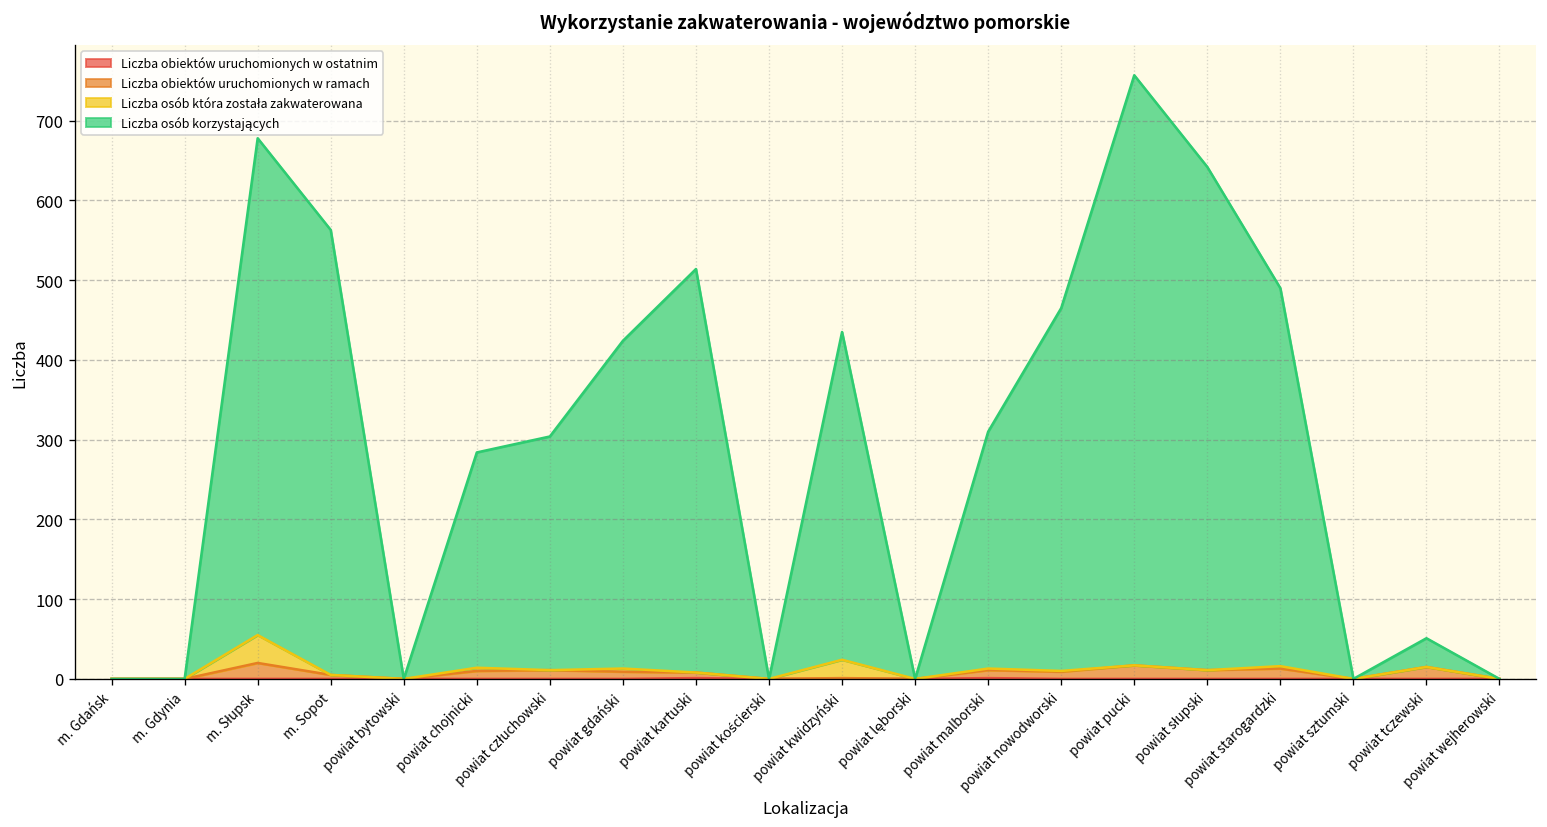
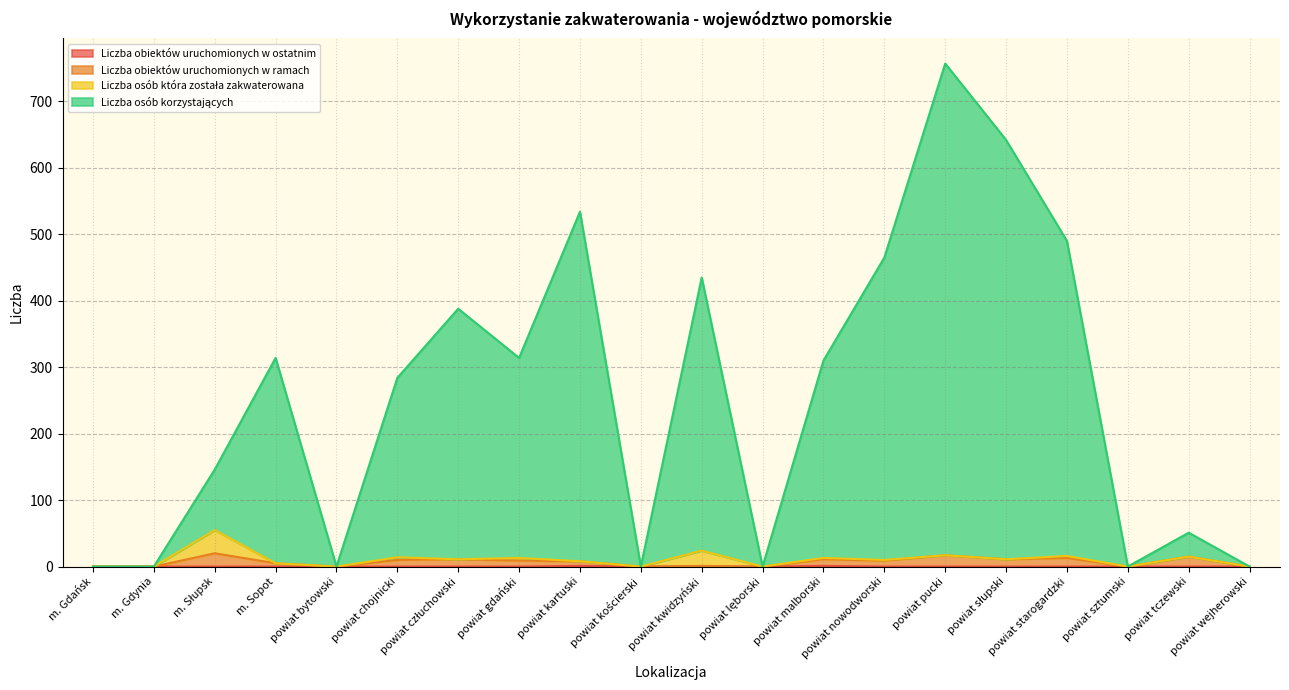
Liczba osób korzystających, m. Słupsk: 620 -> 90
Liczba osób korzystających, m. Sopot: 560 -> 310
Liczba osób korzystających, powiat człuchowski: 290 -> 380
Liczba osób korzystających, powiat gdański: 410 -> 300
Liczba osób korzystających, powiat kartuski: 510 -> 530
